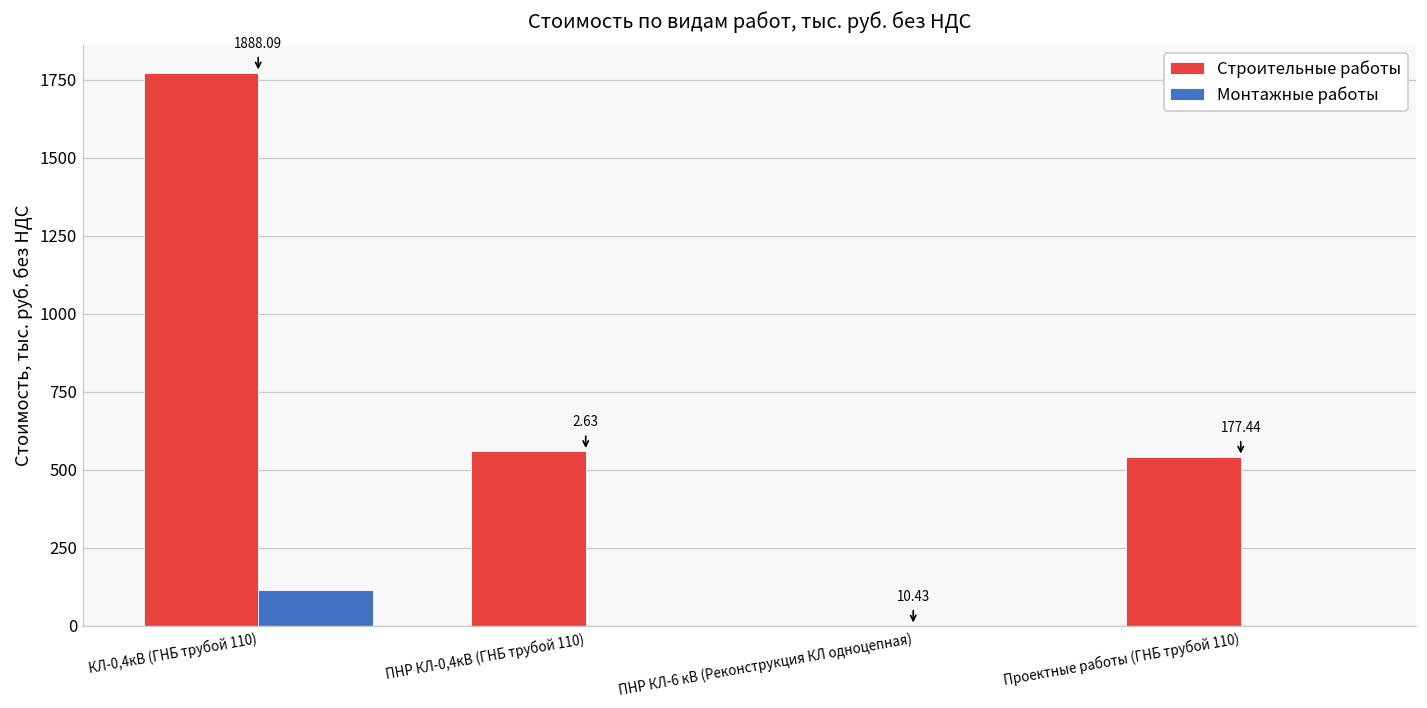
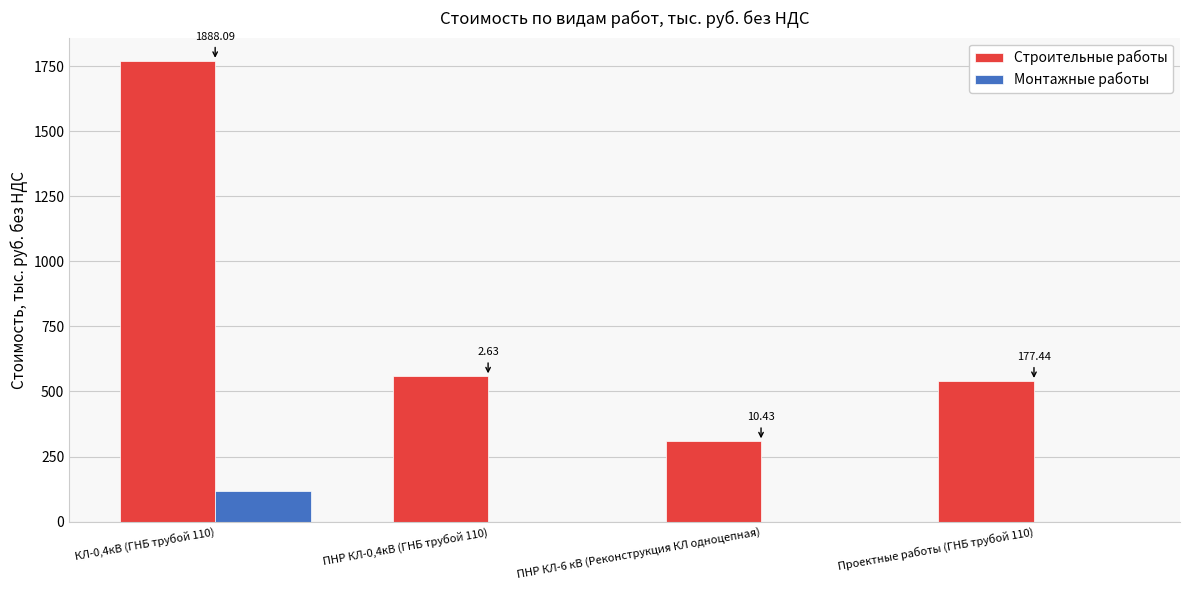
Строительные работы, ПНР КЛ-6 кВ (Реконструкция КЛ одноцепная): 0 -> 310
